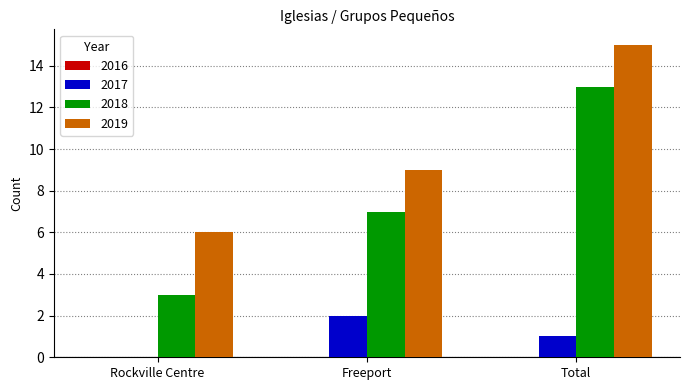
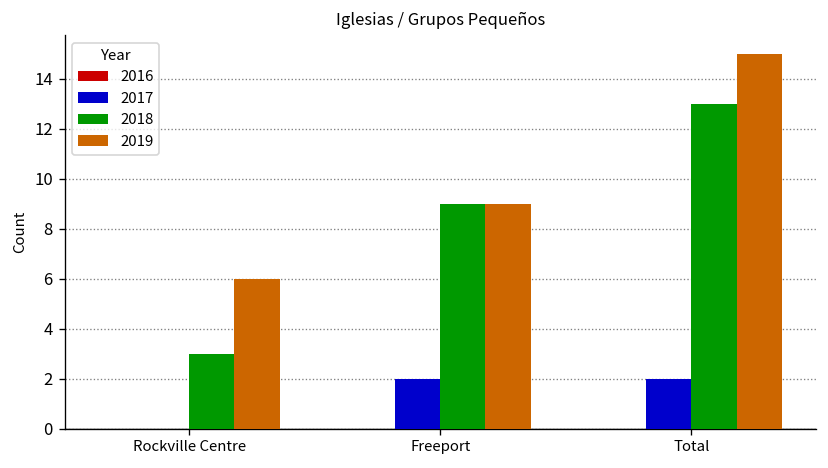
2018, Freeport: 7 -> 9
2017, Total: 1 -> 2
